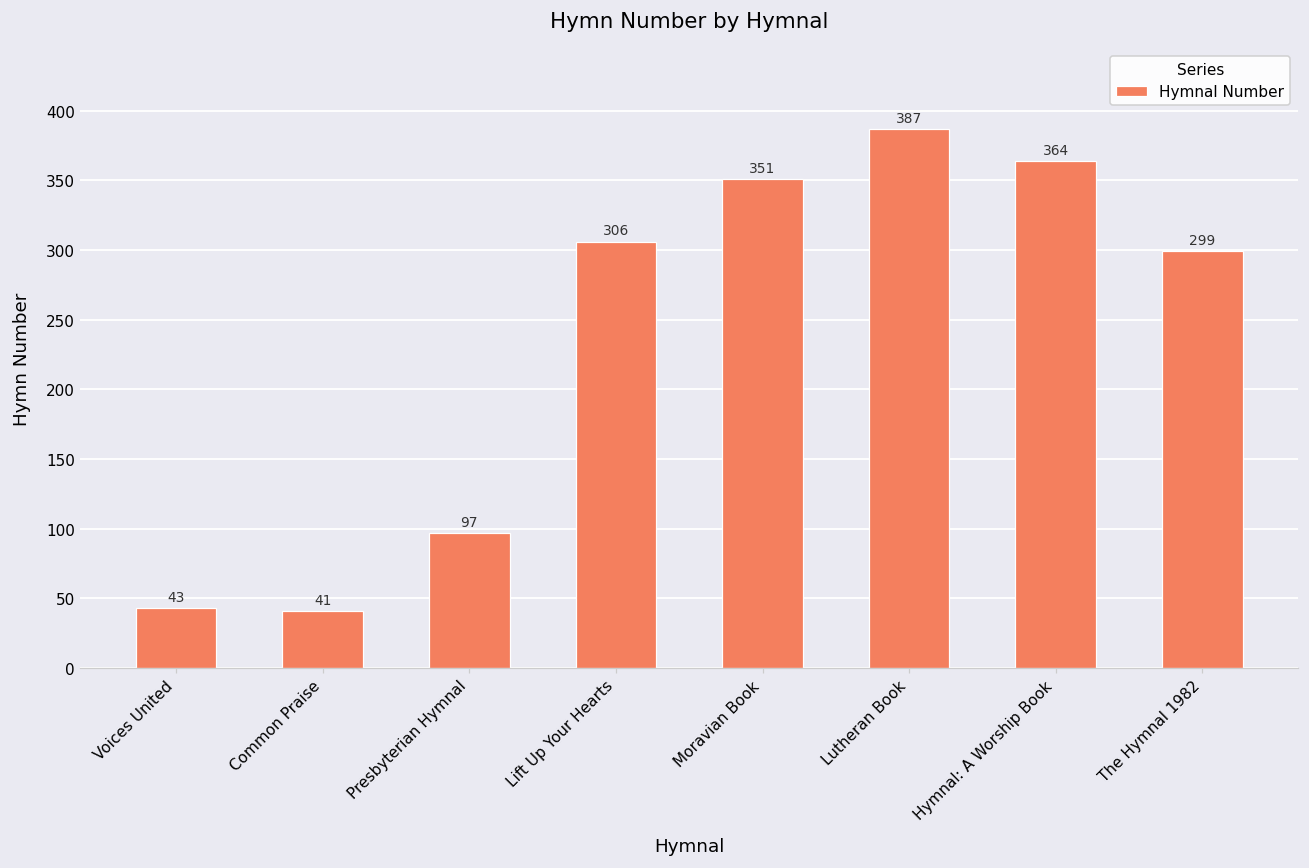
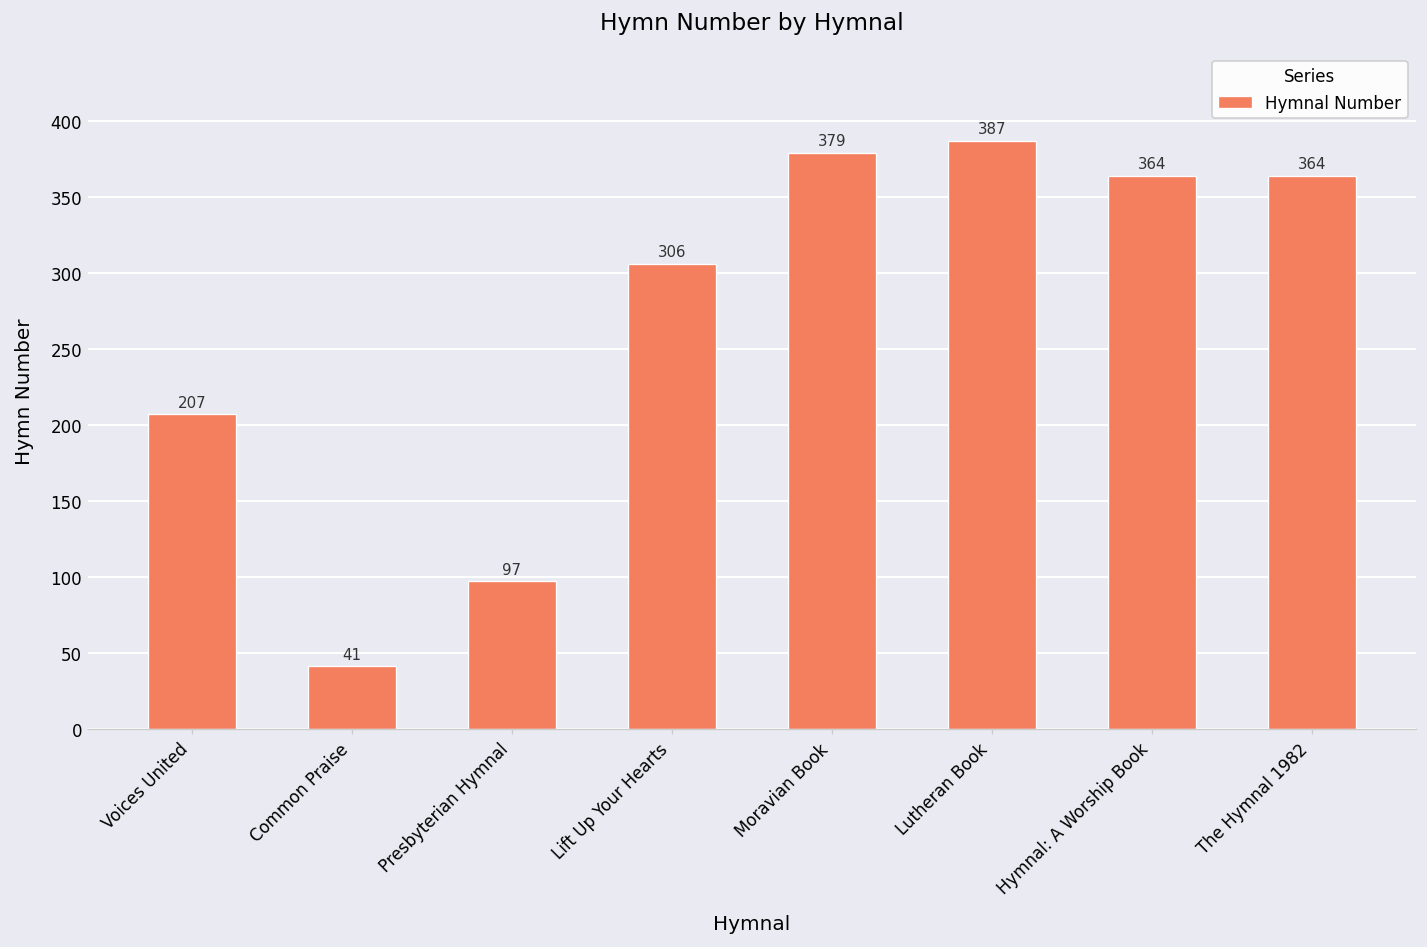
Voices United: 43 -> 207
Moravian Book: 351 -> 379
The Hymnal 1982: 299 -> 364
